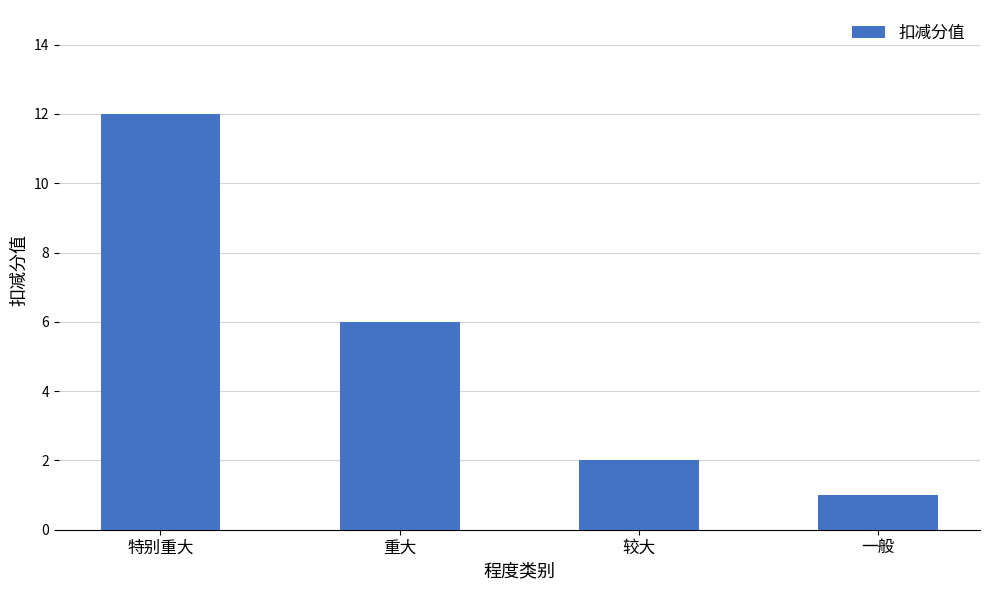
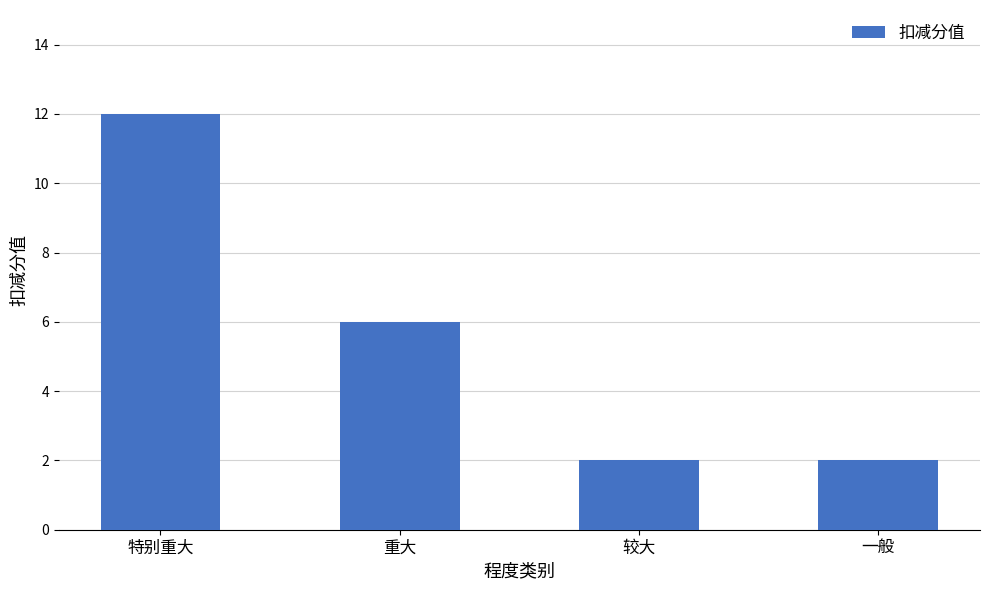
一般: 1 -> 2
